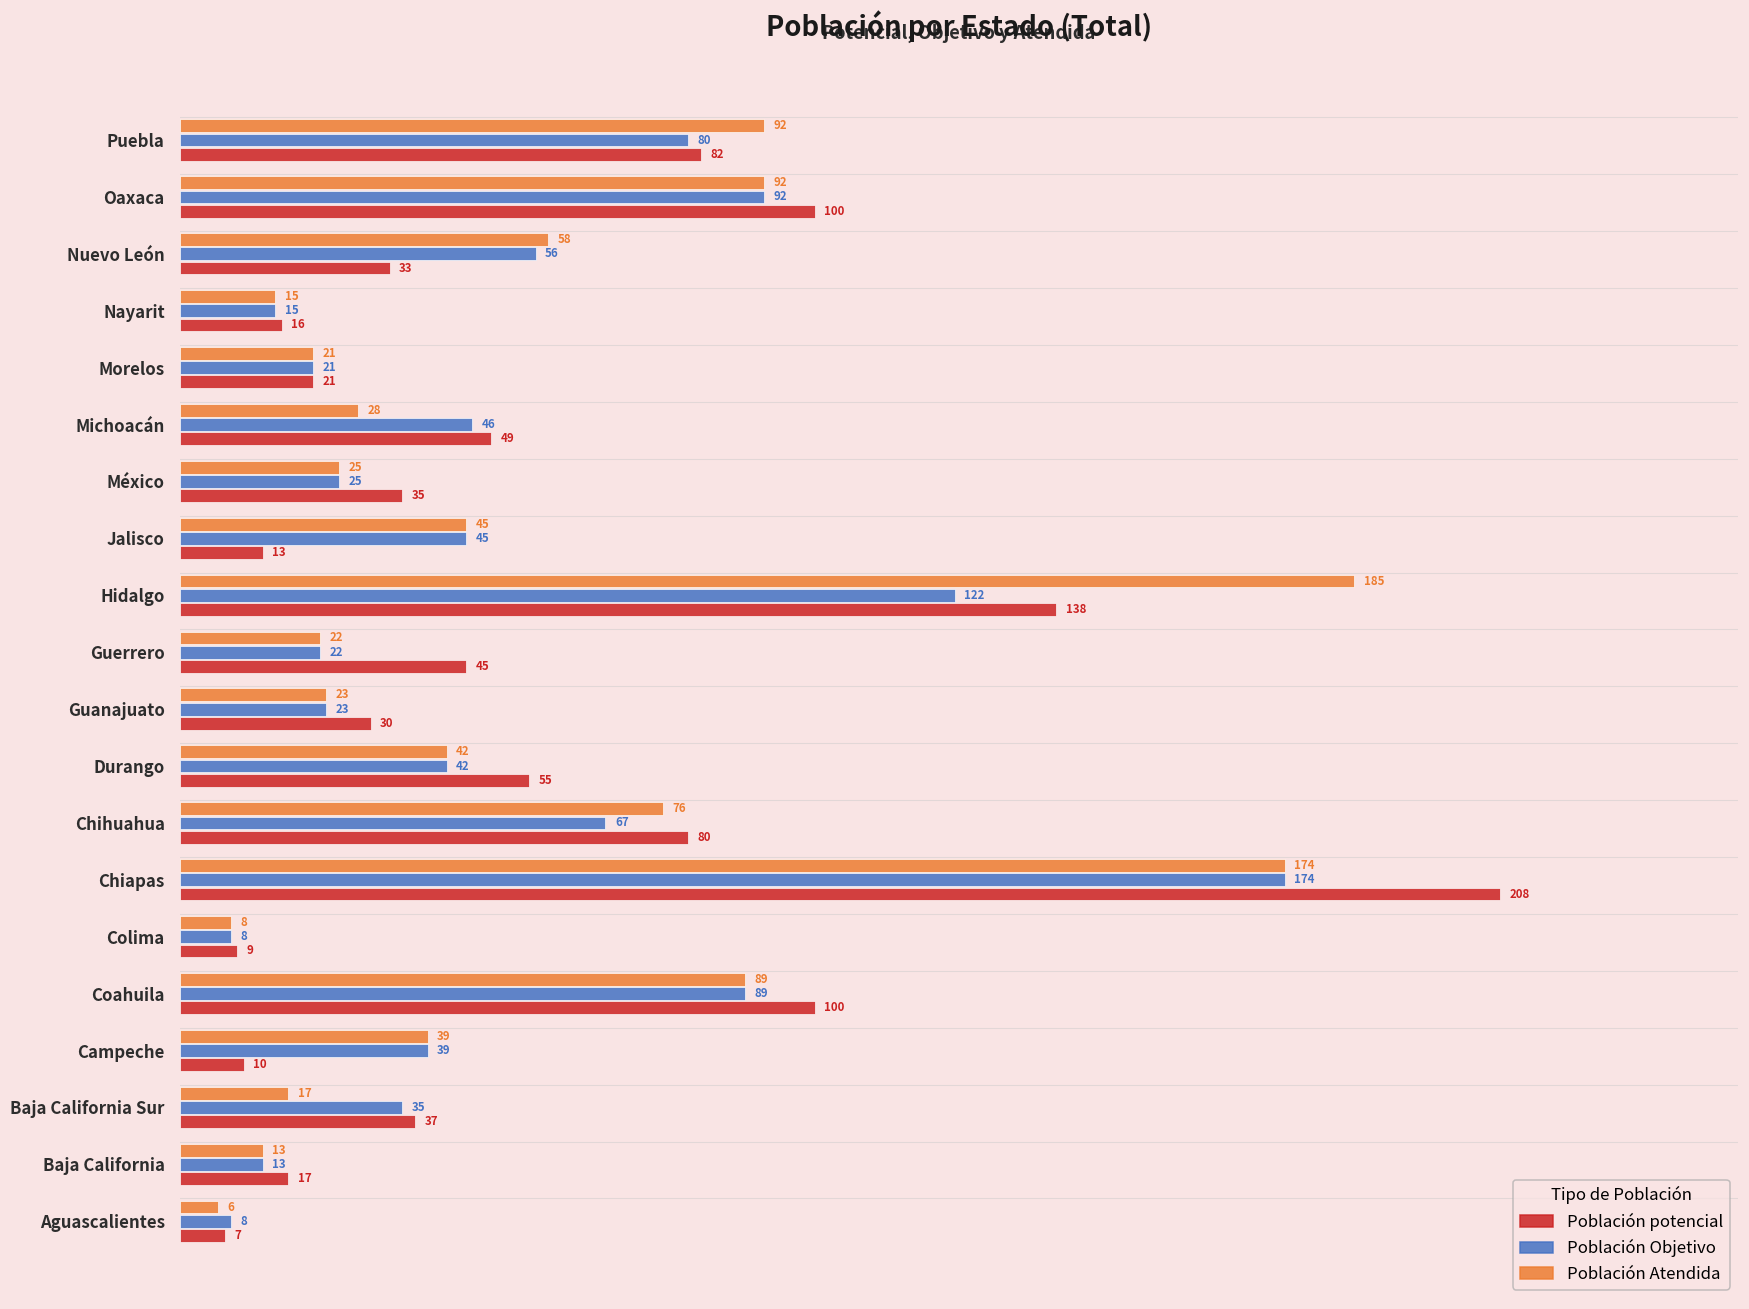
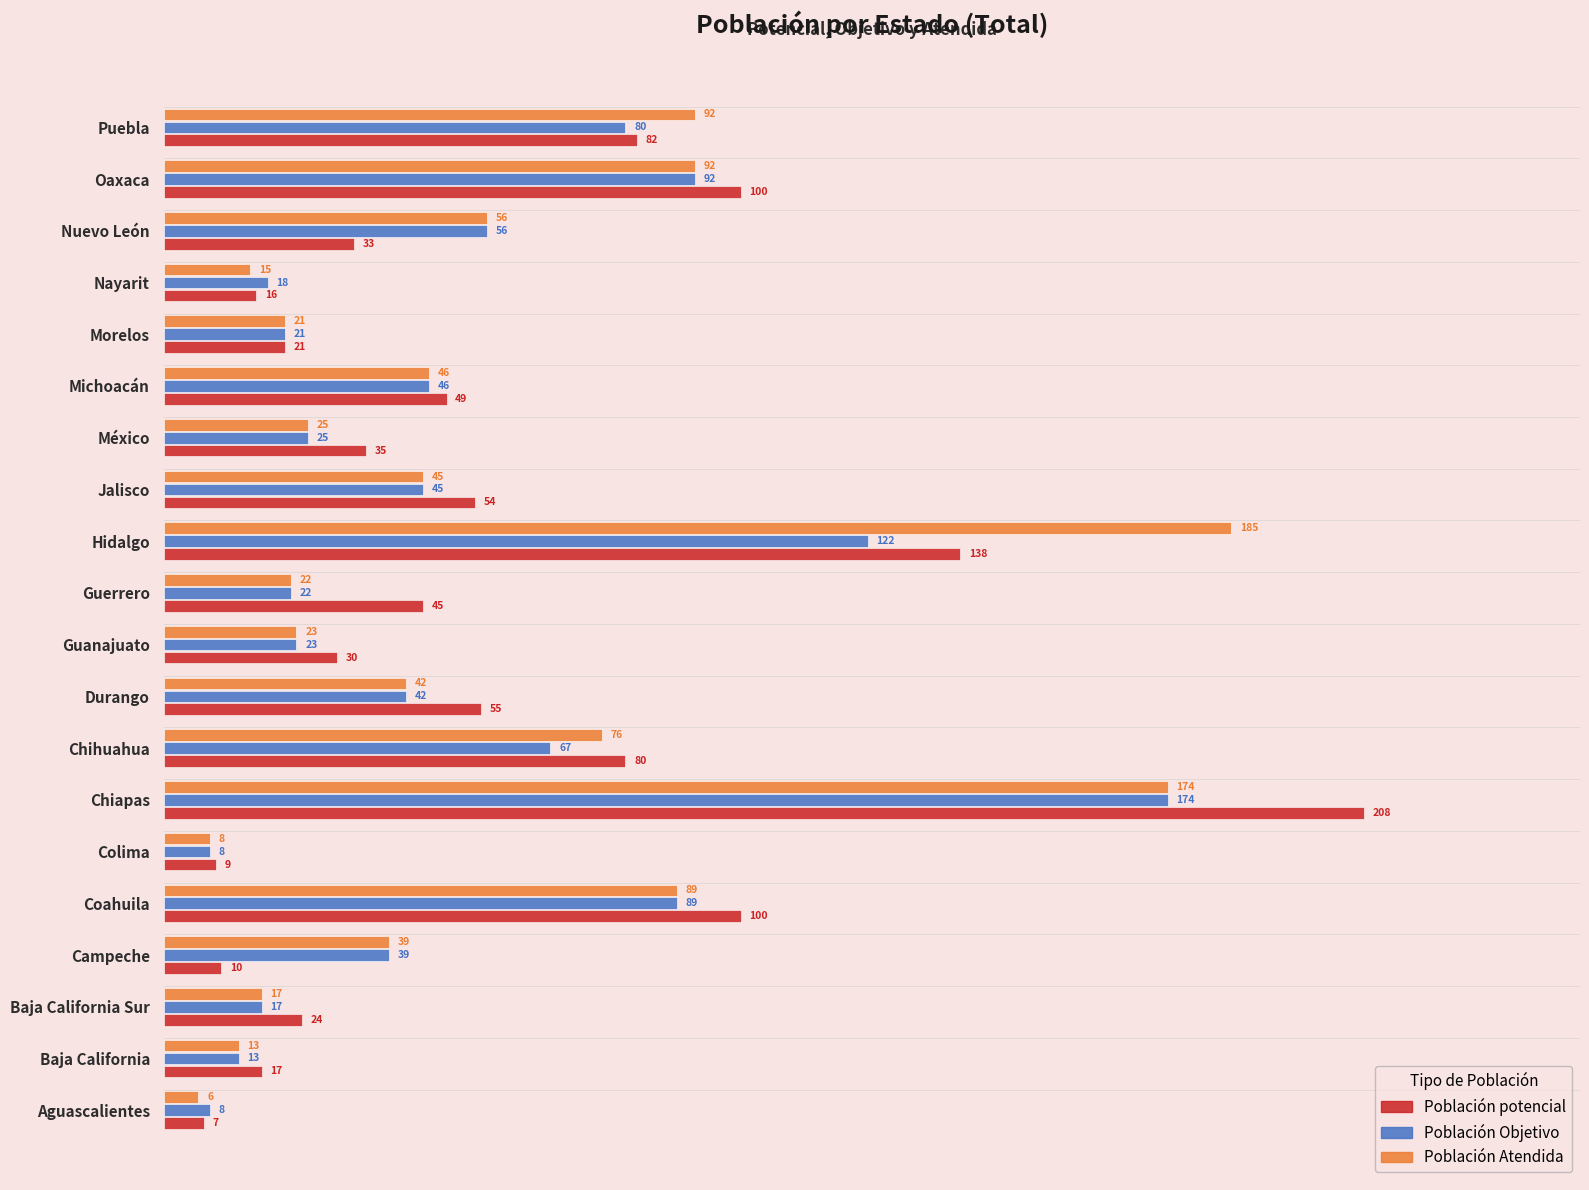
Población Atendida, Nuevo León: 58 -> 56
Población Objetivo, Nayarit: 15 -> 18
Población Atendida, Michoacán: 28 -> 46
Población potencial, Jalisco: 13 -> 54
Población Objetivo, Baja California Sur: 35 -> 17
Población potencial, Baja California Sur: 37 -> 24
